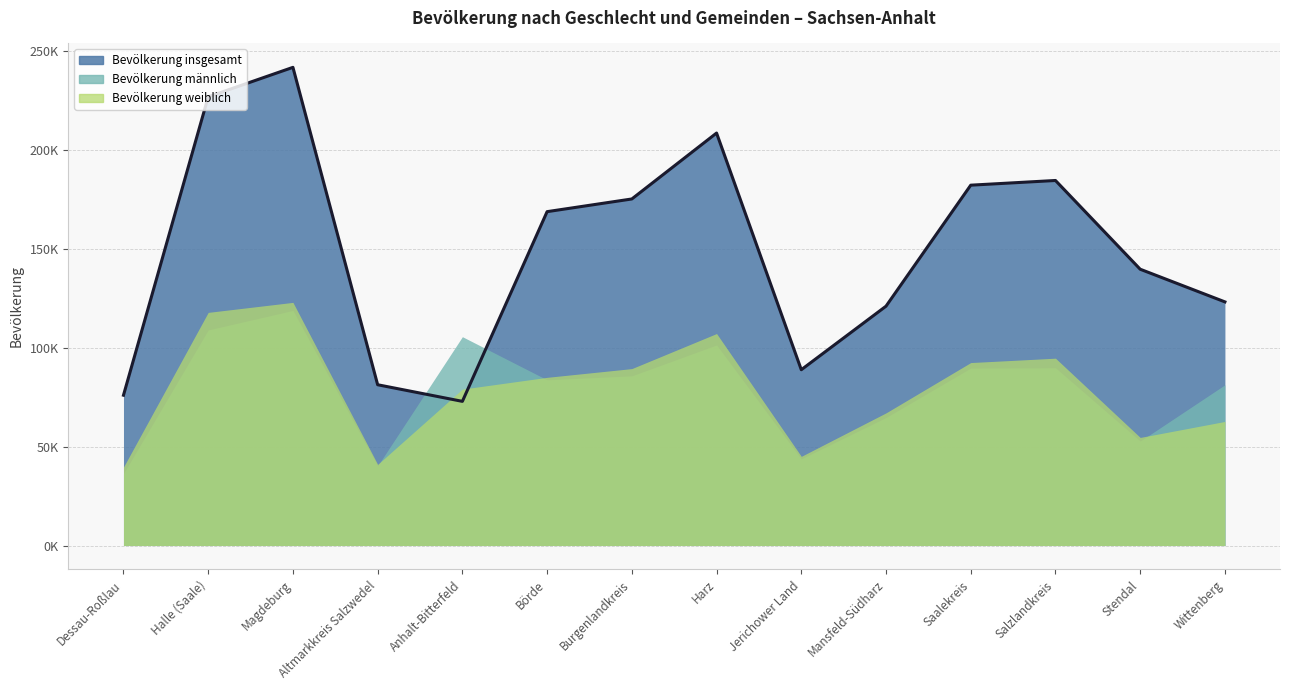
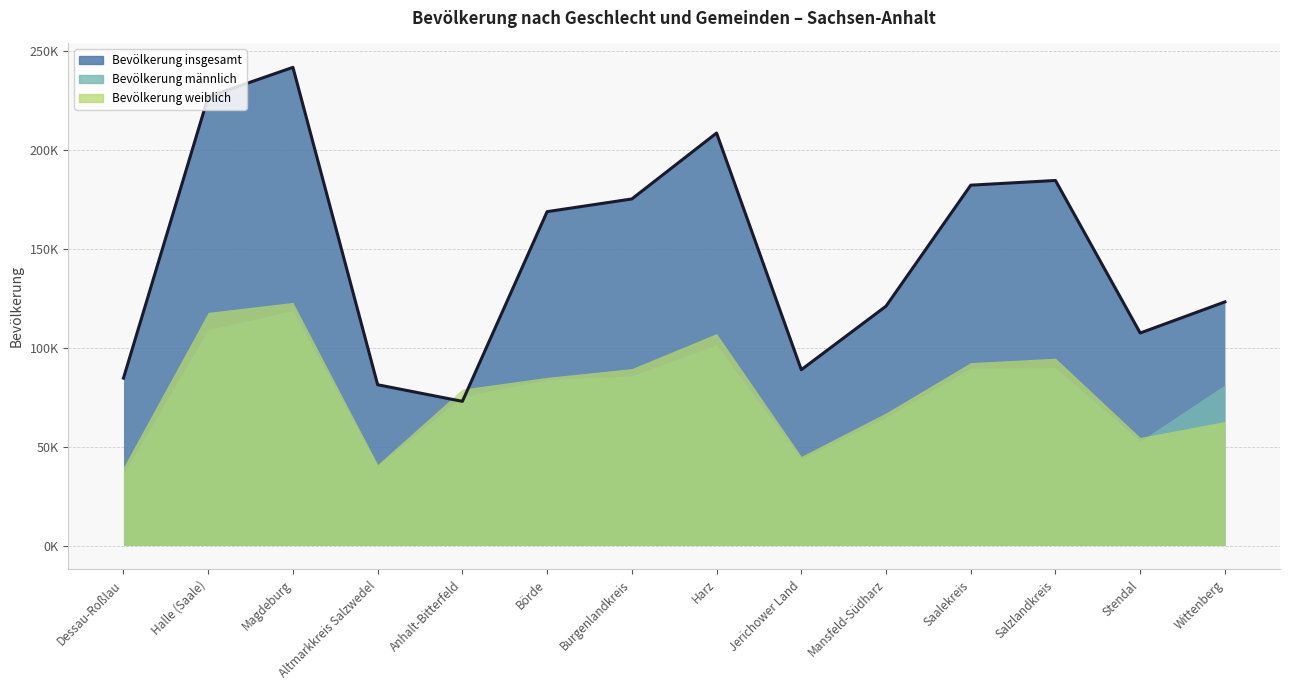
Bevölkerung insgesamt, Dessau-Roßlau: 76000 -> 85000
Bevölkerung männlich, Anhalt-Bitterfeld: 105000 -> 75000
Bevölkerung insgesamt, Stendal: 140000 -> 107000
